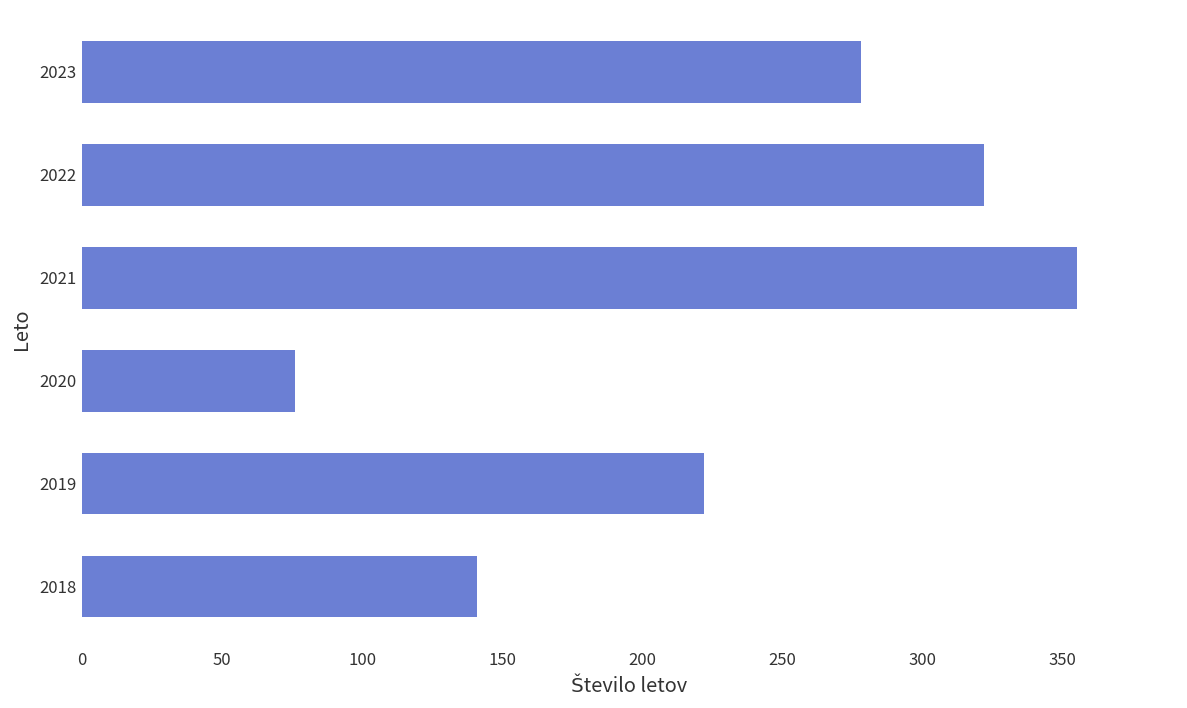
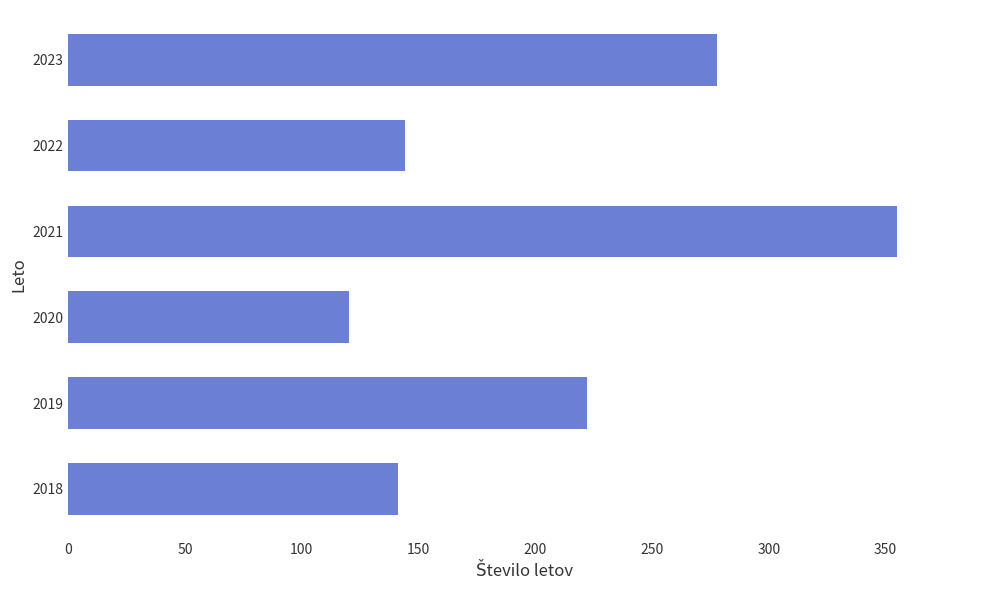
2022: 322 -> 144
2020: 76 -> 120
